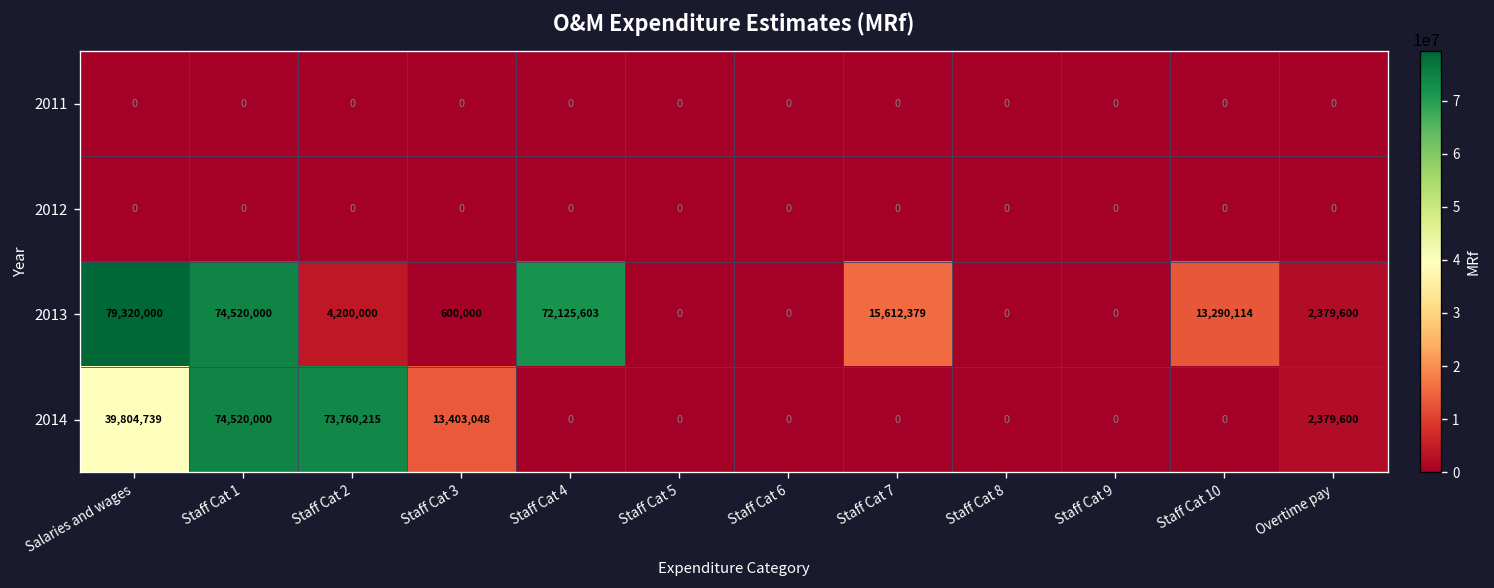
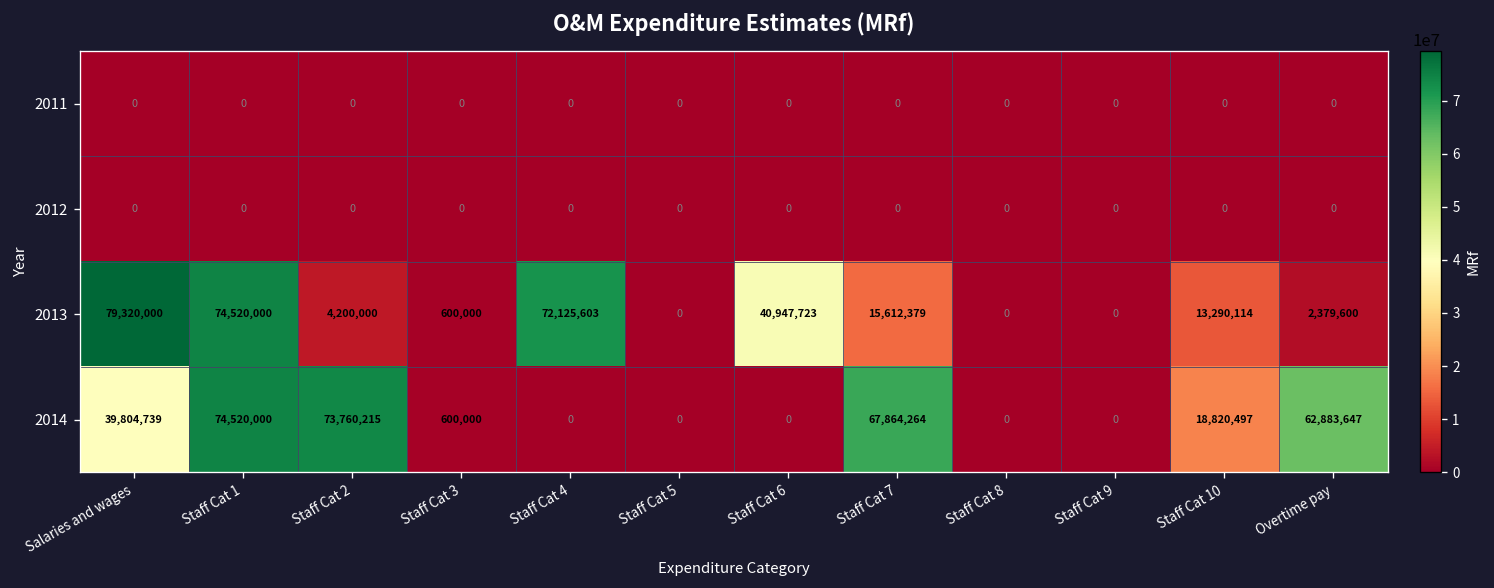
2013, Staff Cat 6: 0 -> 40,947,723
2014, Staff Cat 3: 13,403,048 -> 600,000
2014, Staff Cat 7: 0 -> 67,864,264
2014, Staff Cat 10: 0 -> 18,820,497
2014, Overtime pay: 2,379,600 -> 62,883,647
